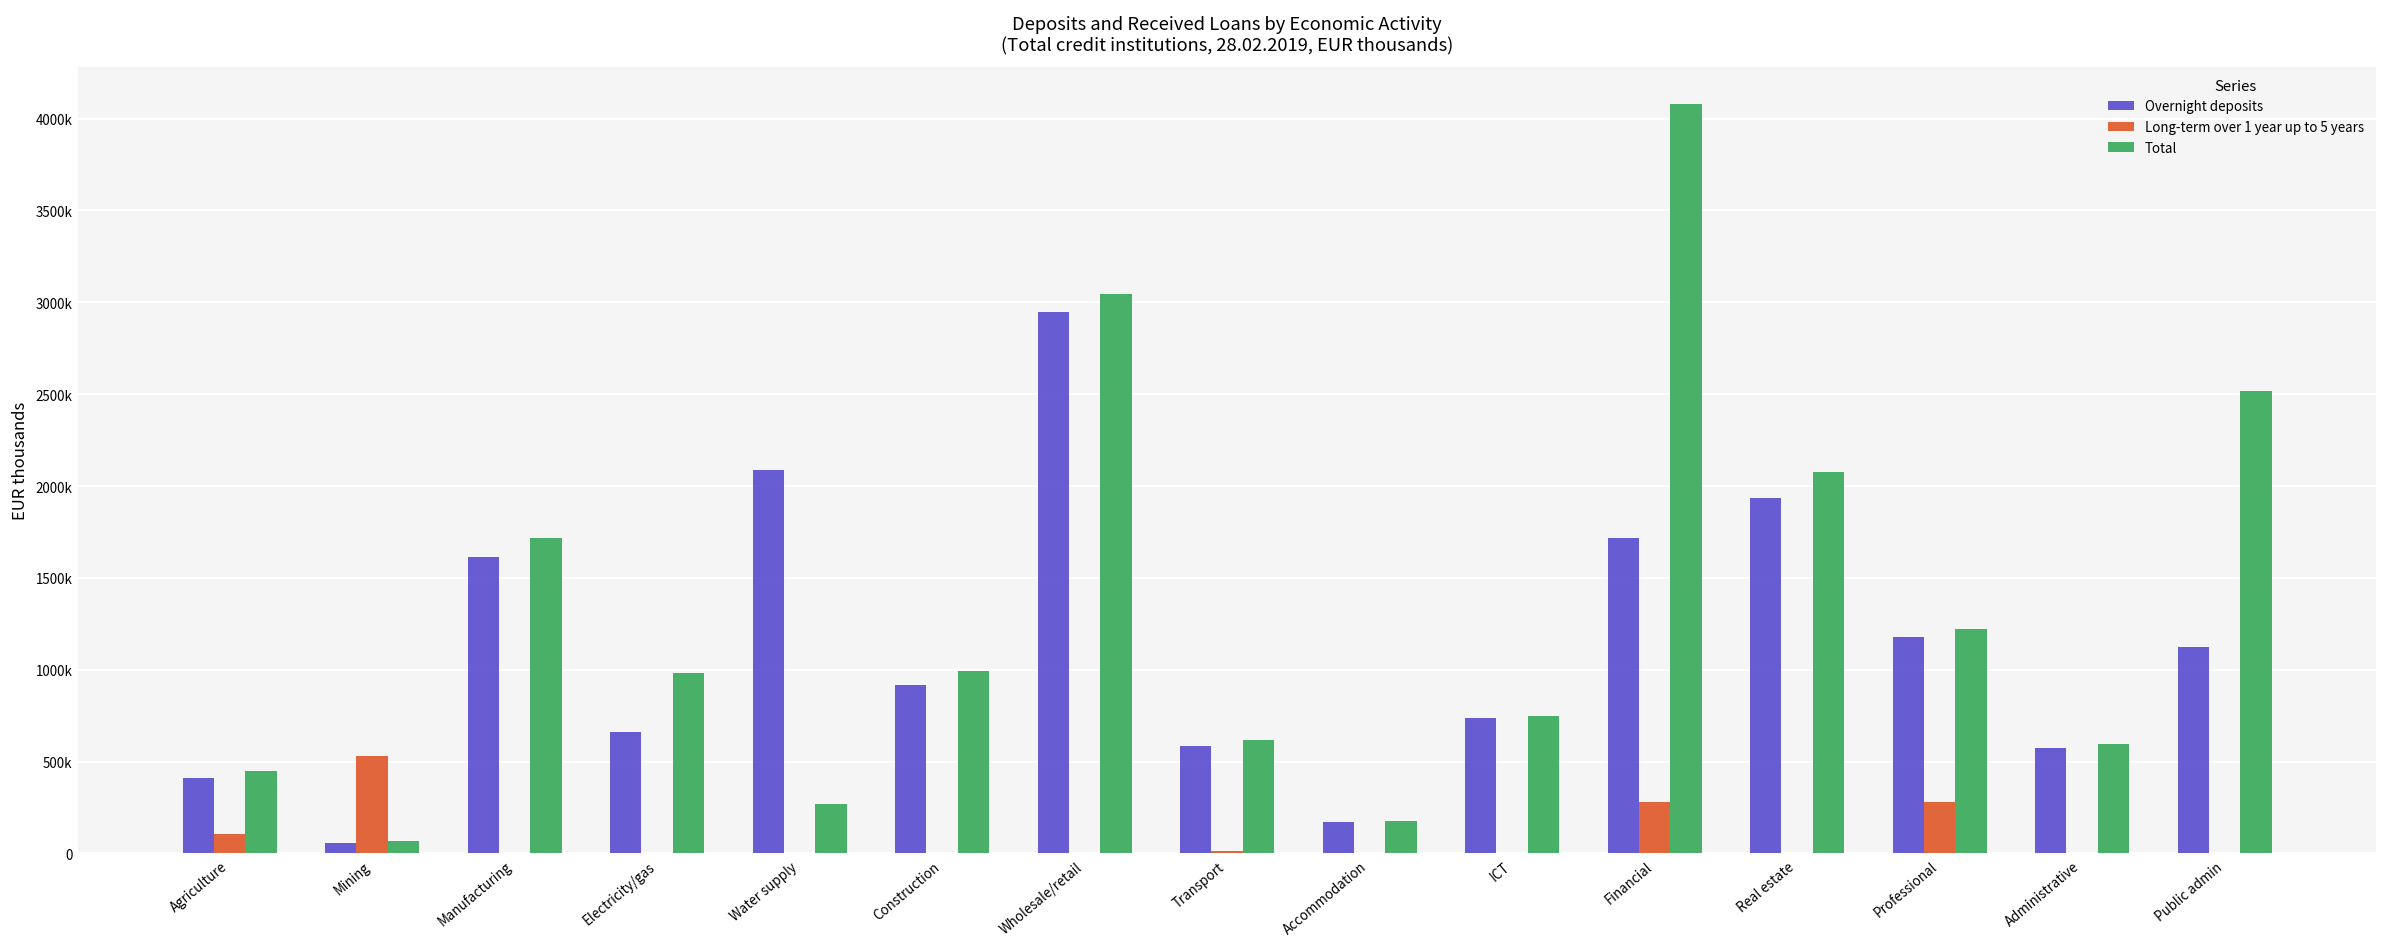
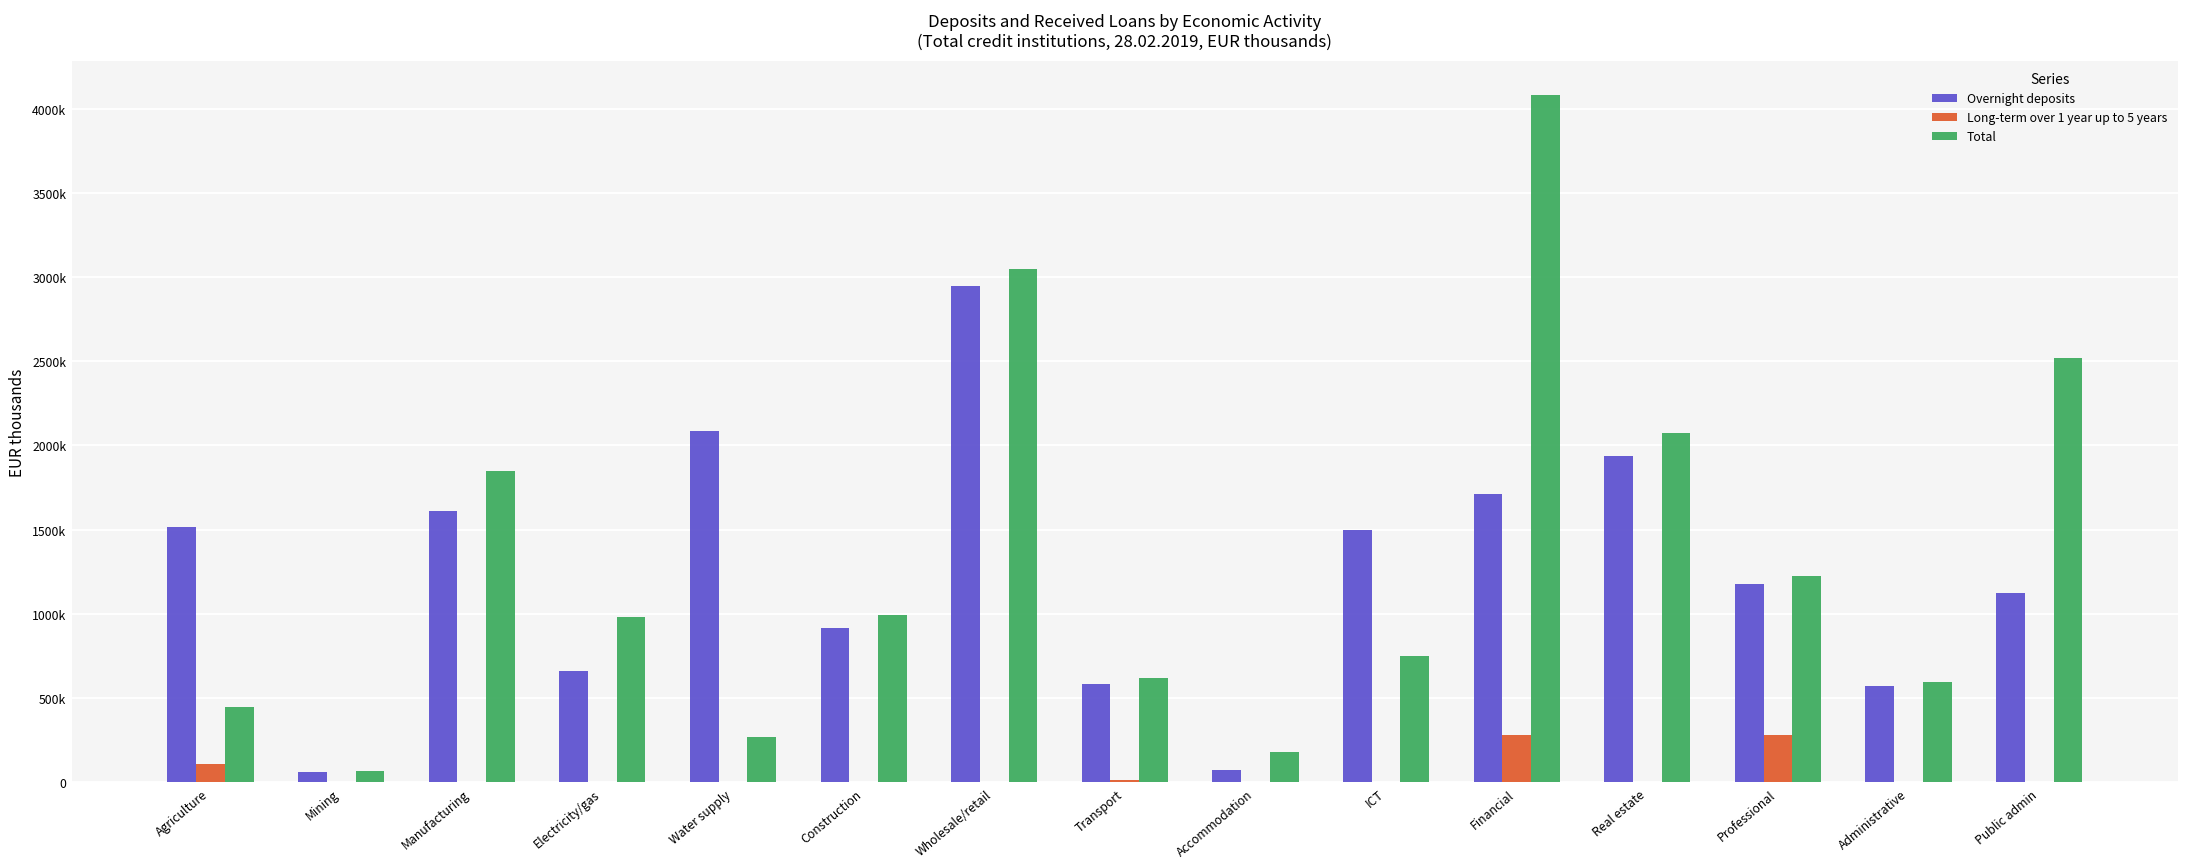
Overnight deposits, Agriculture: 410000 -> 1510000
Long-term over 1 year up to 5 years, Mining: 530000 -> 0
Total, Manufacturing: 1720000 -> 1850000
Overnight deposits, Accommodation: 170000 -> 80000
Overnight deposits, ICT: 740000 -> 1500000
